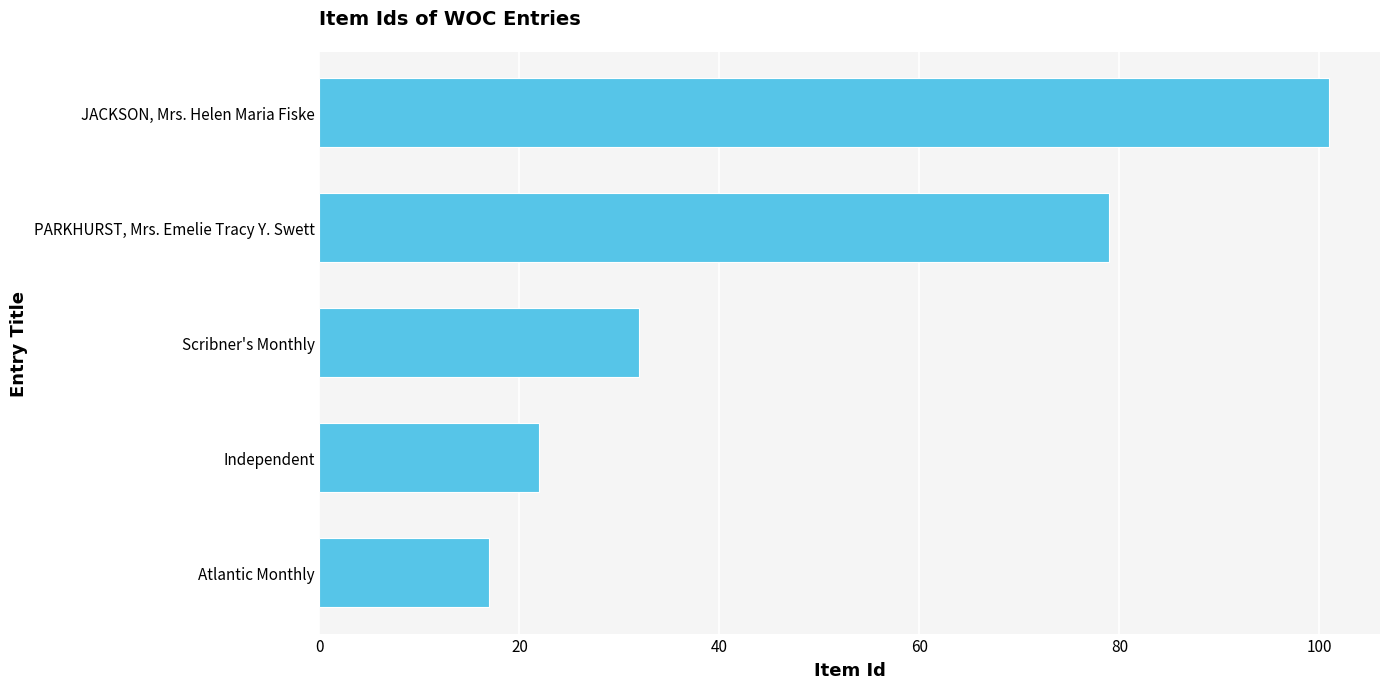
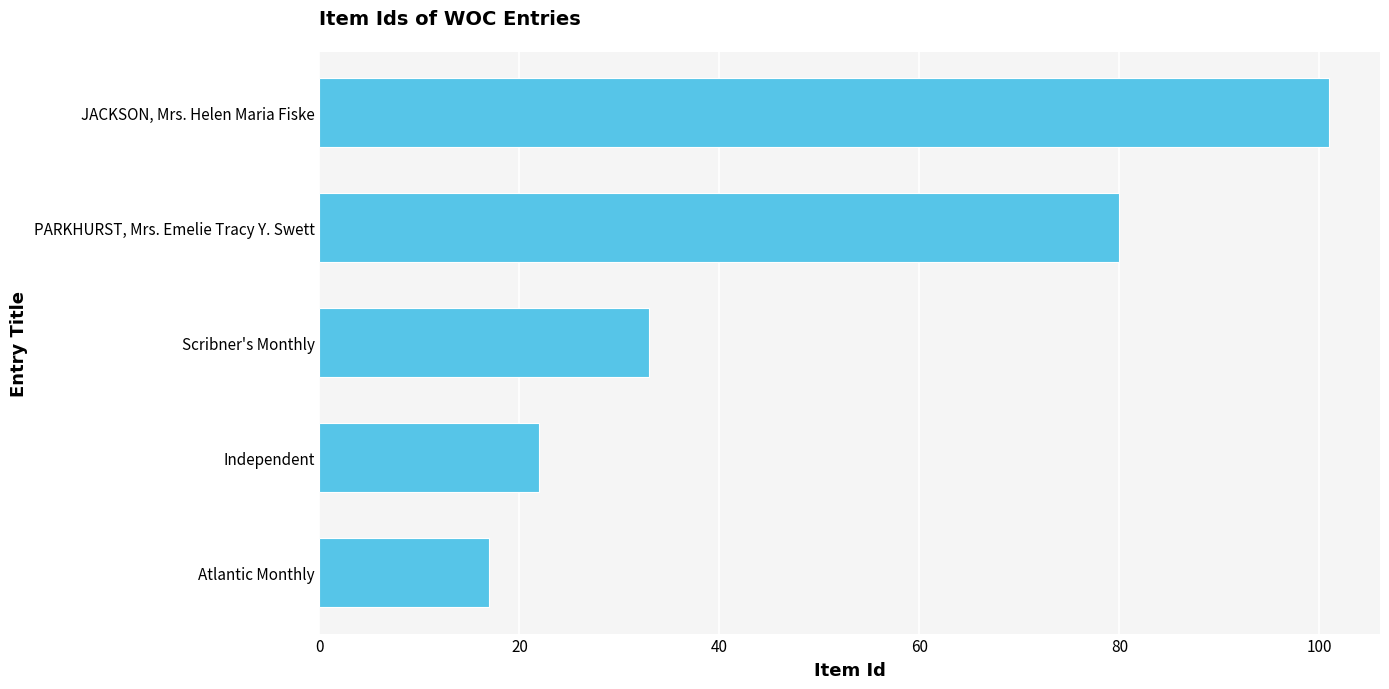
PARKHURST, Mrs. Emelie Tracy Y. Swett: 79 -> 80
Scribner's Monthly: 32 -> 33
